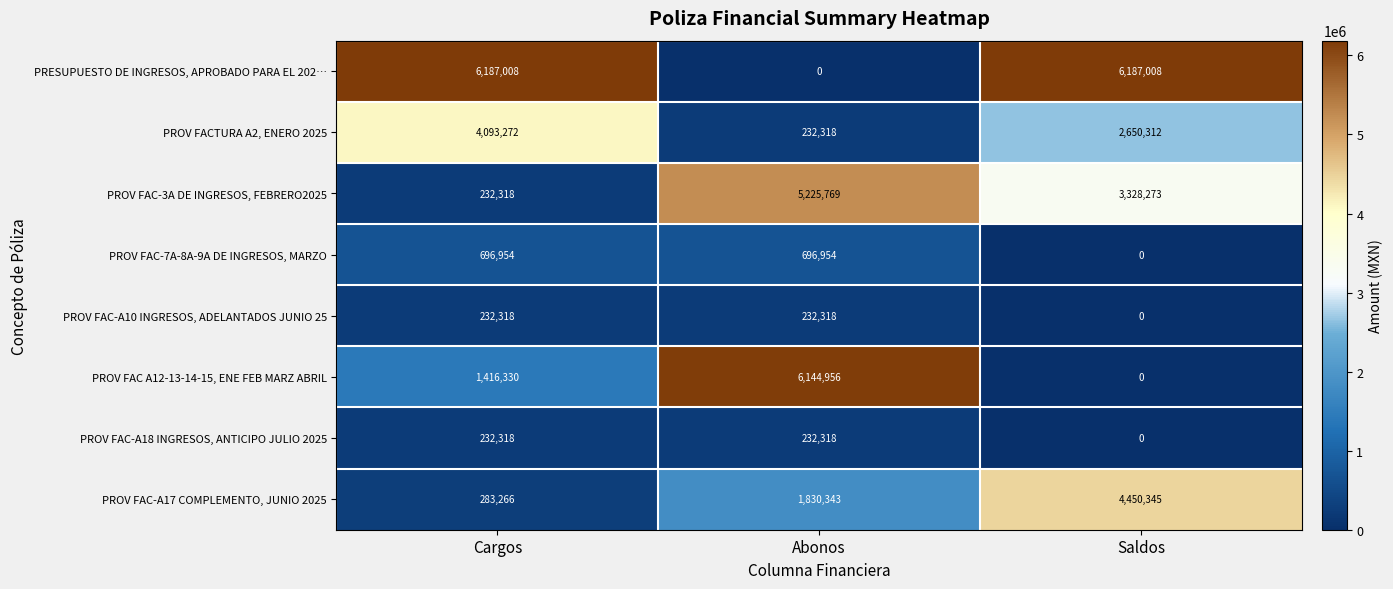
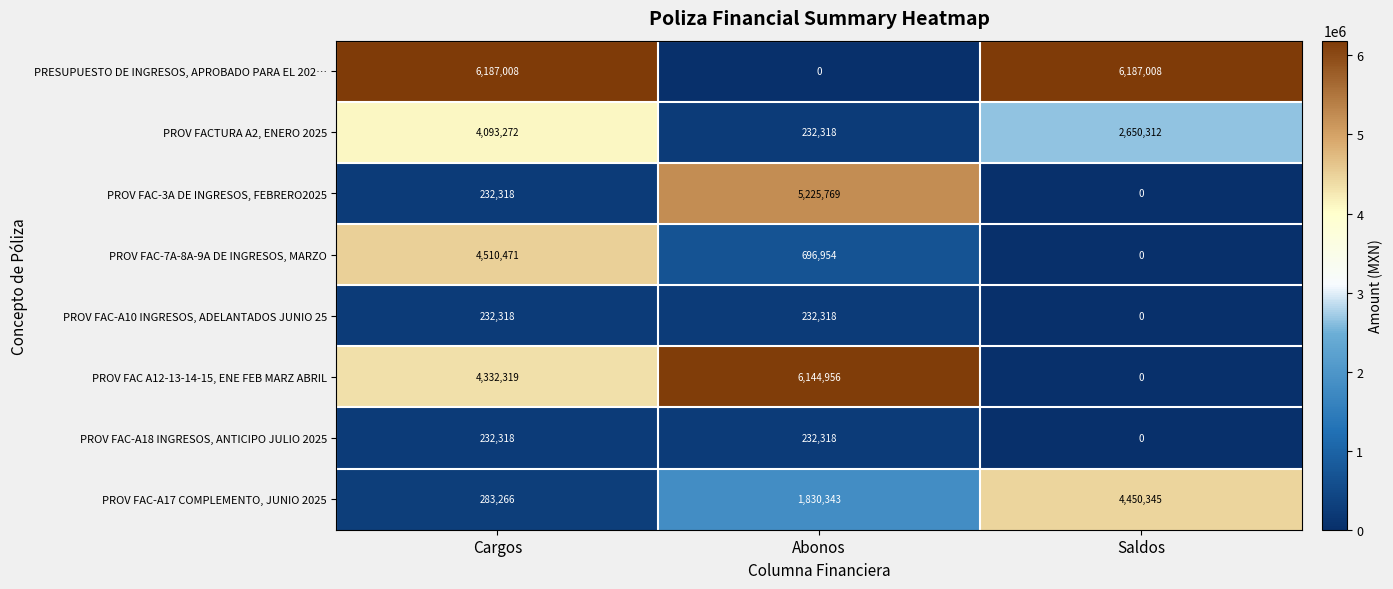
PROV FAC-3A DE INGRESOS, FEBRERO2025, Saldos: 3,328,273 -> 0
PROV FAC-7A-8A-9A DE INGRESOS, MARZO, Cargos: 696,954 -> 4,510,471
PROV FAC A12-13-14-15, ENE FEB MARZ ABRIL, Cargos: 1,416,330 -> 4,332,319
